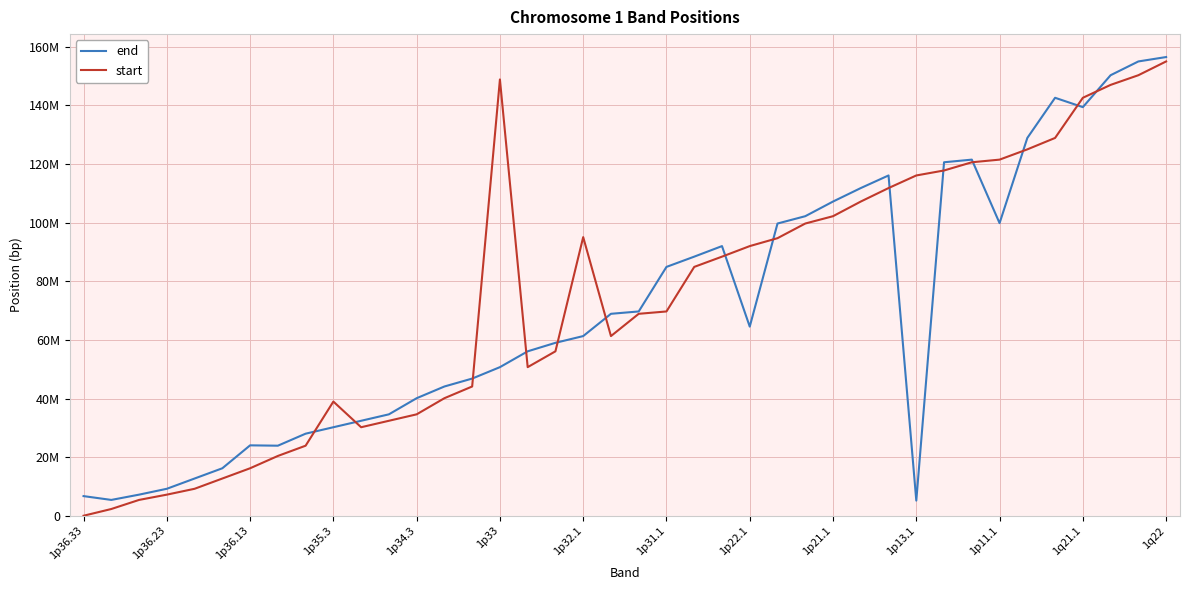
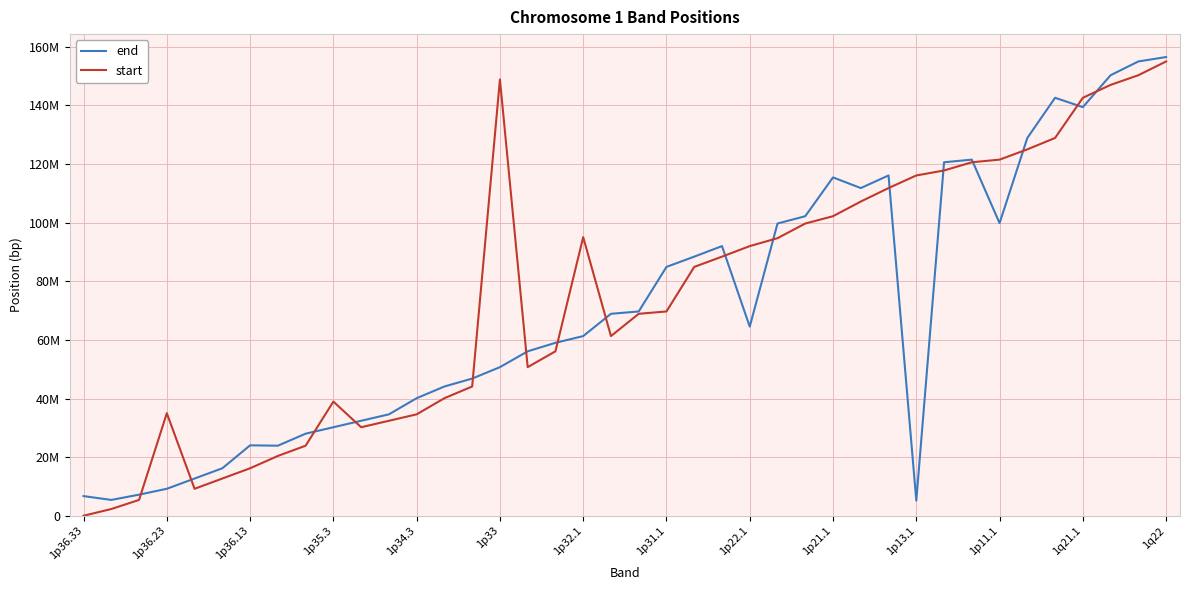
start, 1p36.23: 7000000 -> 35000000
end, 1p21.1: 107000000 -> 115000000
